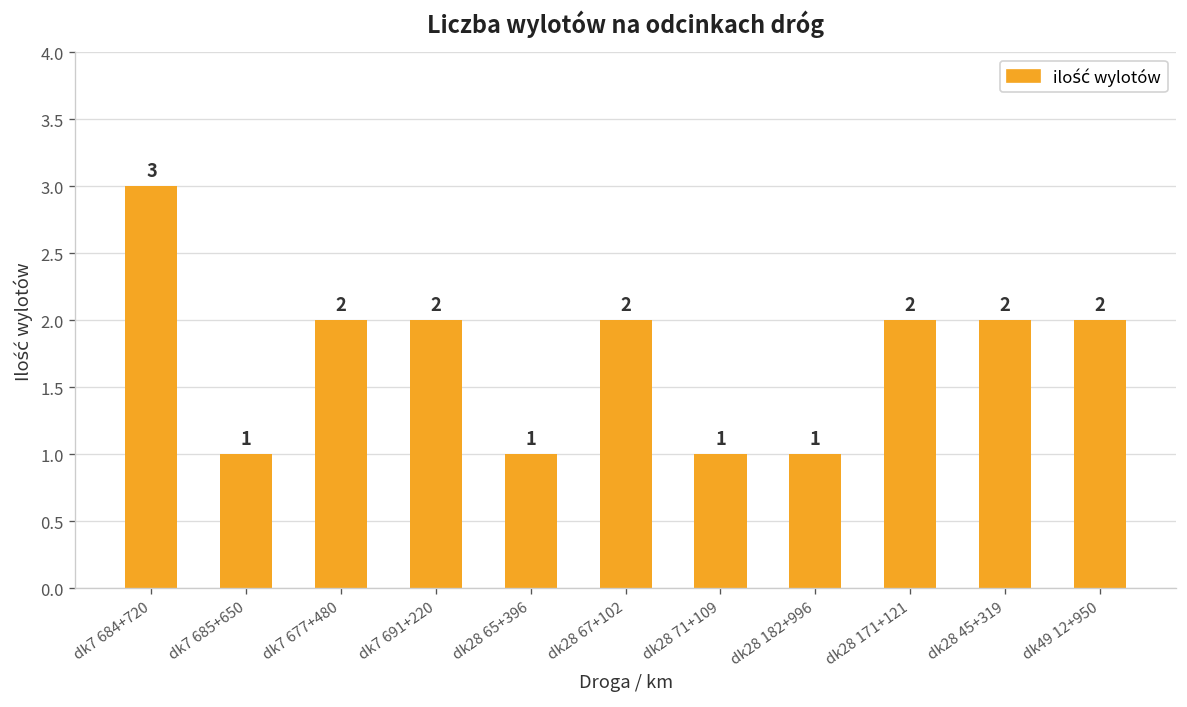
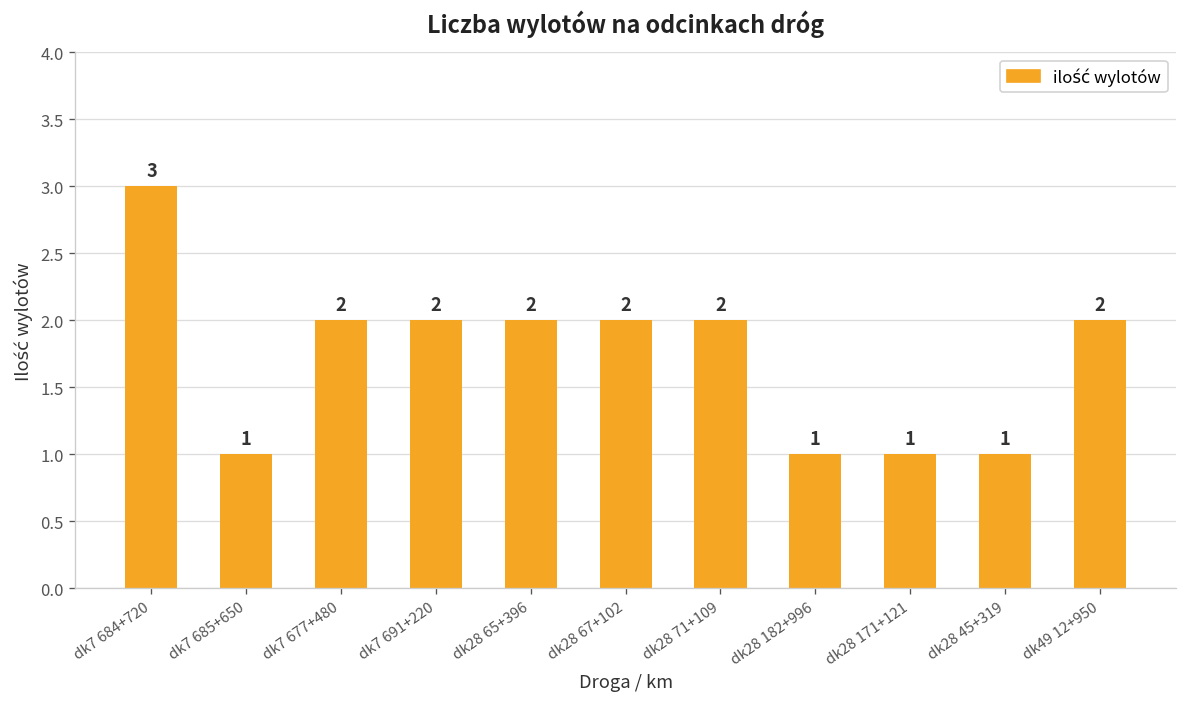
dk28 65+396: 1 -> 2
dk28 71+109: 1 -> 2
dk28 171+121: 2 -> 1
dk28 45+319: 2 -> 1
